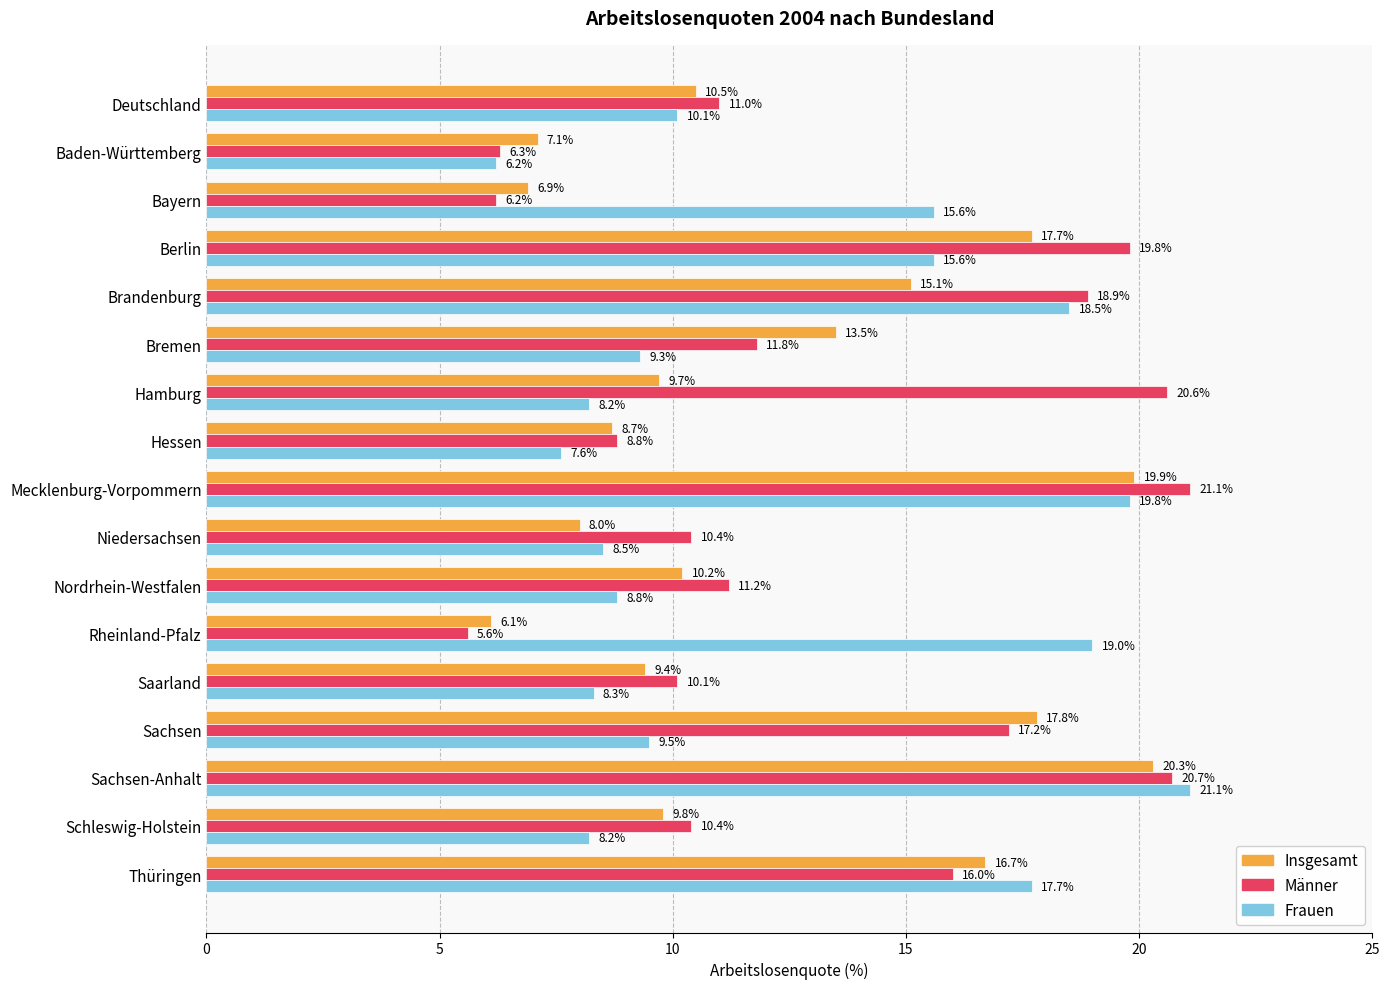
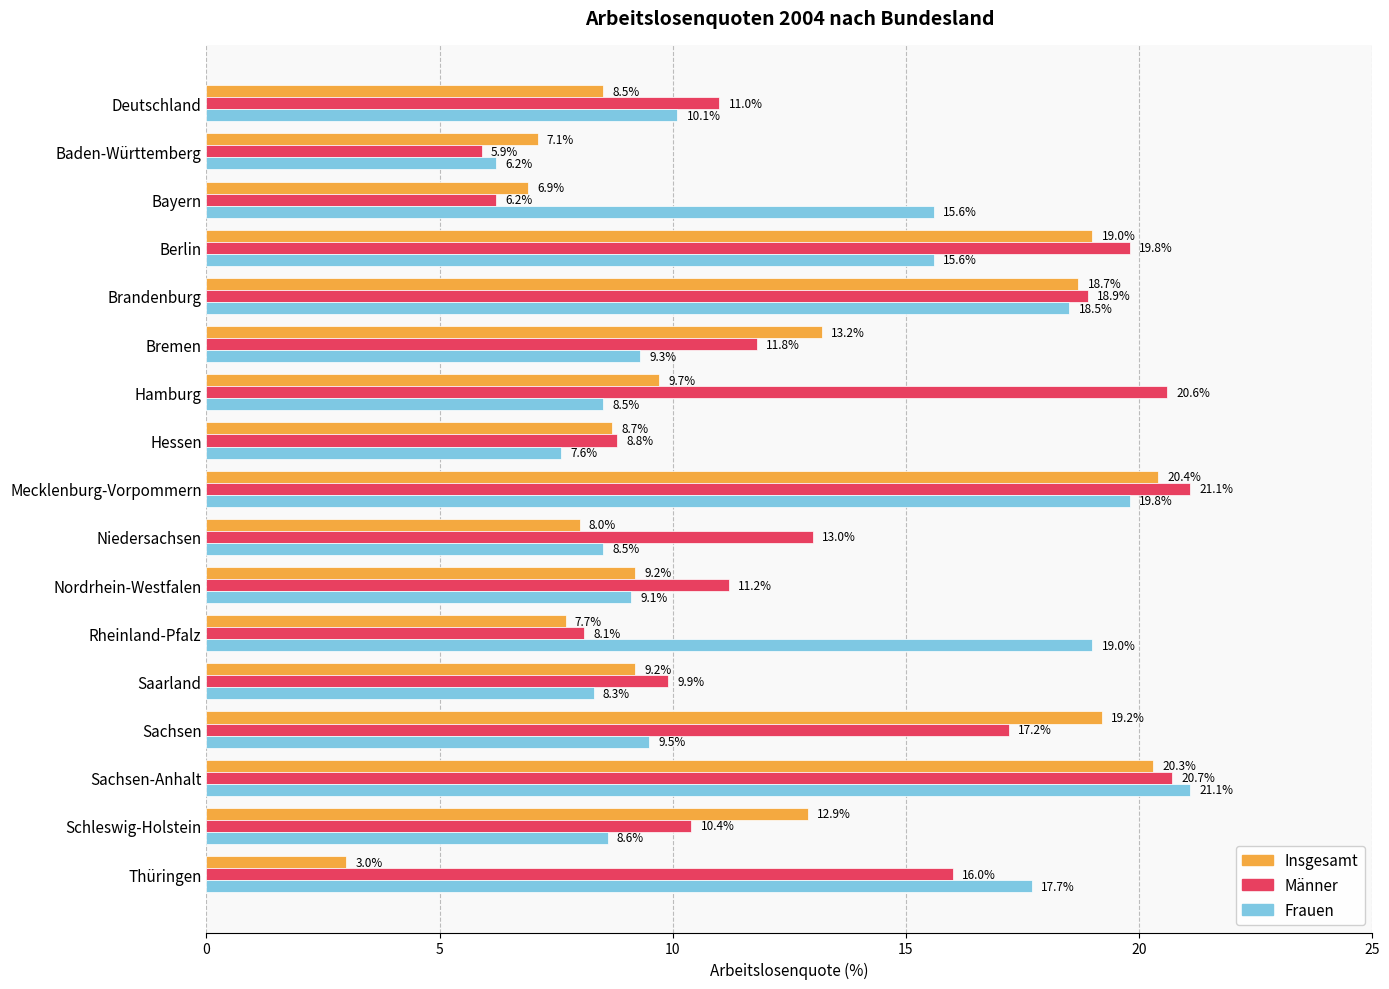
Insgesamt, Deutschland: 10.5% -> 8.5%
Männer, Baden-Württemberg: 6.3% -> 5.9%
Insgesamt, Berlin: 17.7% -> 19.0%
Insgesamt, Brandenburg: 15.1% -> 18.7%
Insgesamt, Bremen: 13.5% -> 13.2%
Frauen, Hamburg: 8.2% -> 8.5%
Insgesamt, Mecklenburg-Vorpommern: 19.9% -> 20.4%
Männer, Niedersachsen: 10.4% -> 13.0%
Insgesamt, Nordrhein-Westfalen: 10.2% -> 9.2%
Frauen, Nordrhein-Westfalen: 8.8% -> 9.1%
Insgesamt, Rheinland-Pfalz: 6.1% -> 7.7%
Männer, Rheinland-Pfalz: 5.6% -> 8.1%
Insgesamt, Saarland: 9.4% -> 9.2%
Männer, Saarland: 10.1% -> 9.9%
Insgesamt, Sachsen: 17.8% -> 19.2%
Insgesamt, Schleswig-Holstein: 9.8% -> 12.9%
Frauen, Schleswig-Holstein: 8.2% -> 8.6%
Insgesamt, Thüringen: 16.7% -> 3.0%
